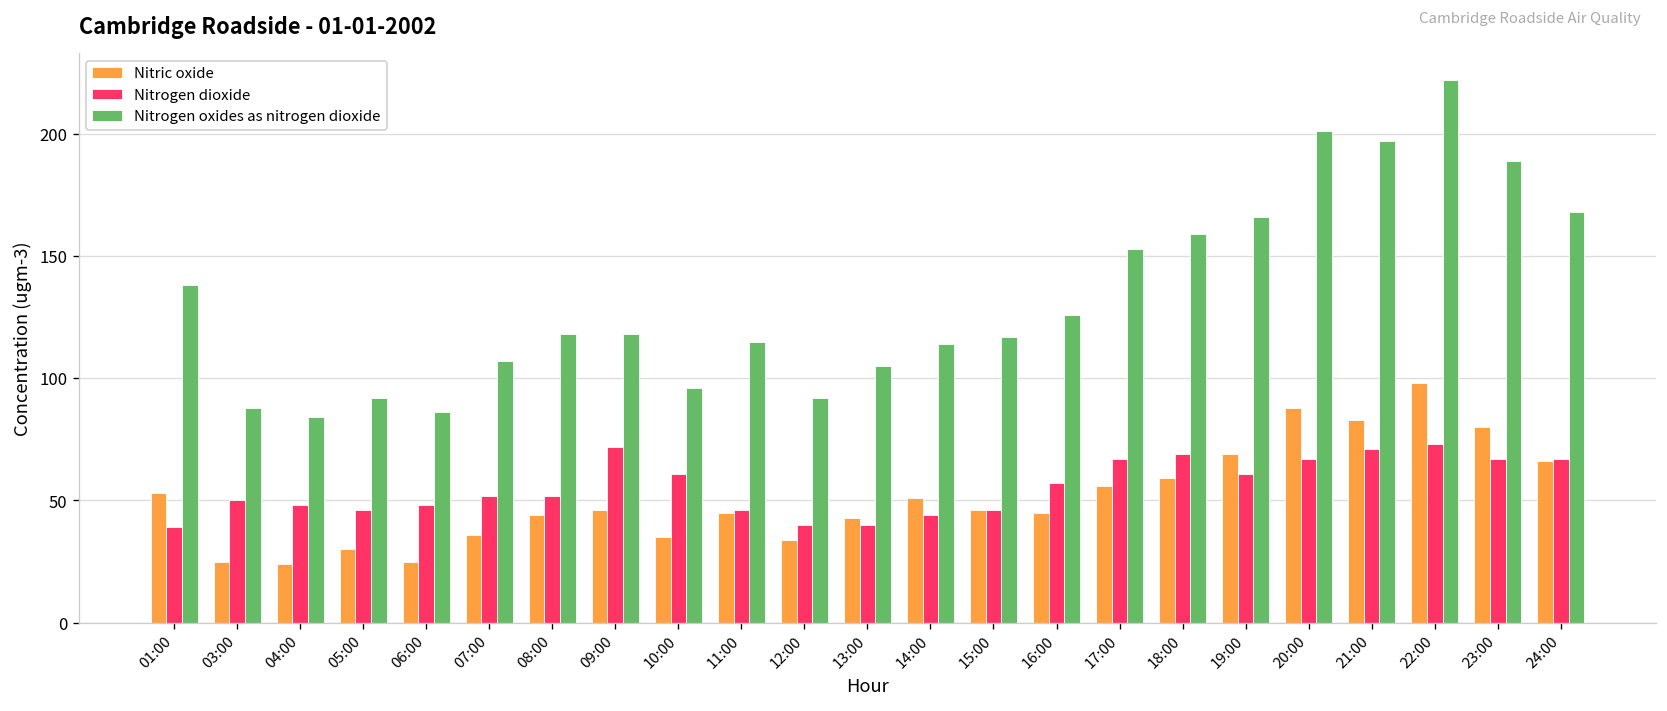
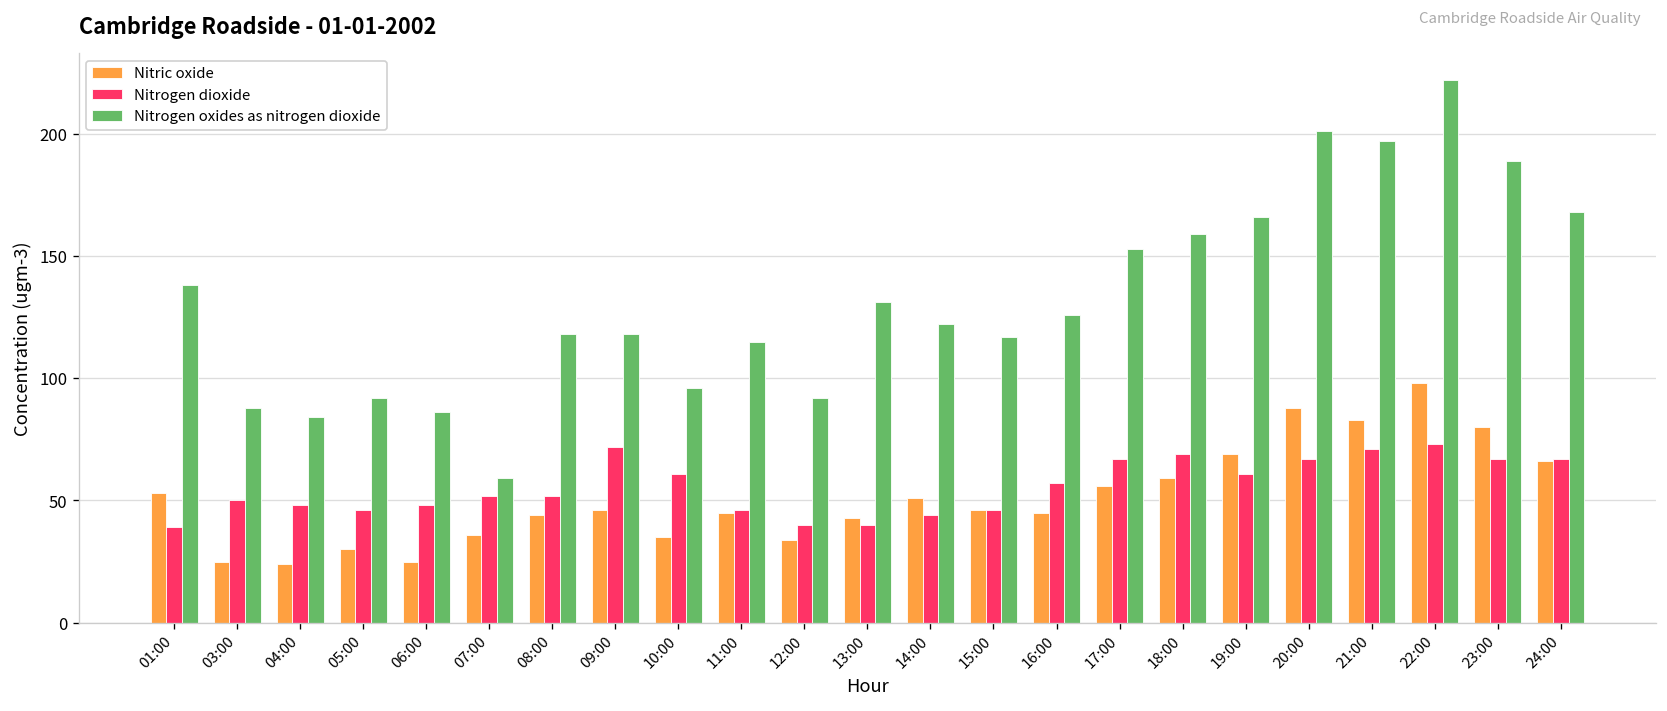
Nitrogen oxides as nitrogen dioxide, 07:00: 107 -> 59
Nitrogen oxides as nitrogen dioxide, 13:00: 105 -> 131
Nitrogen oxides as nitrogen dioxide, 14:00: 114 -> 122
